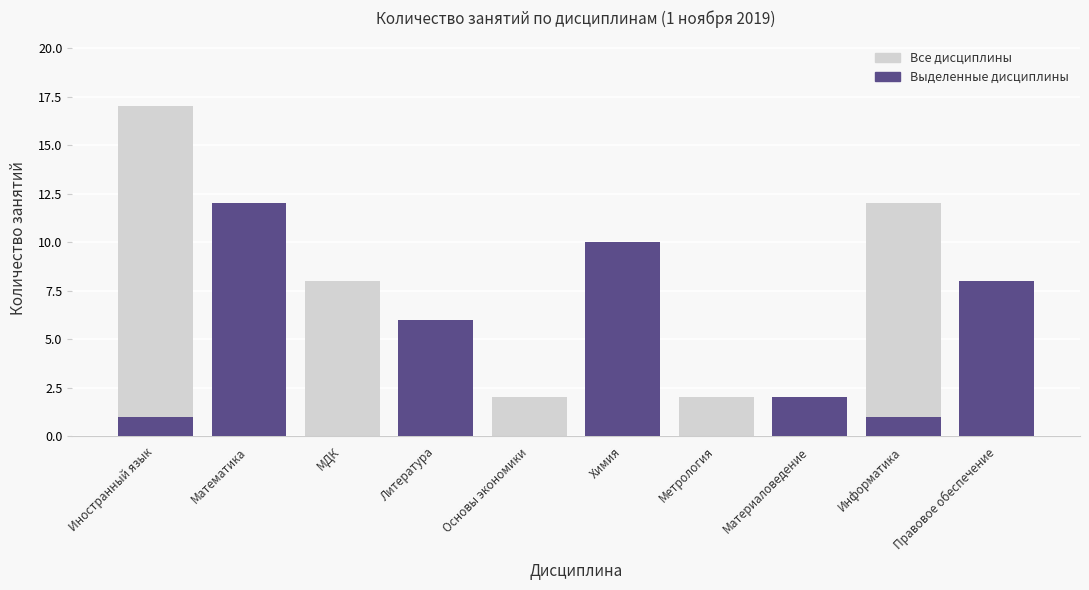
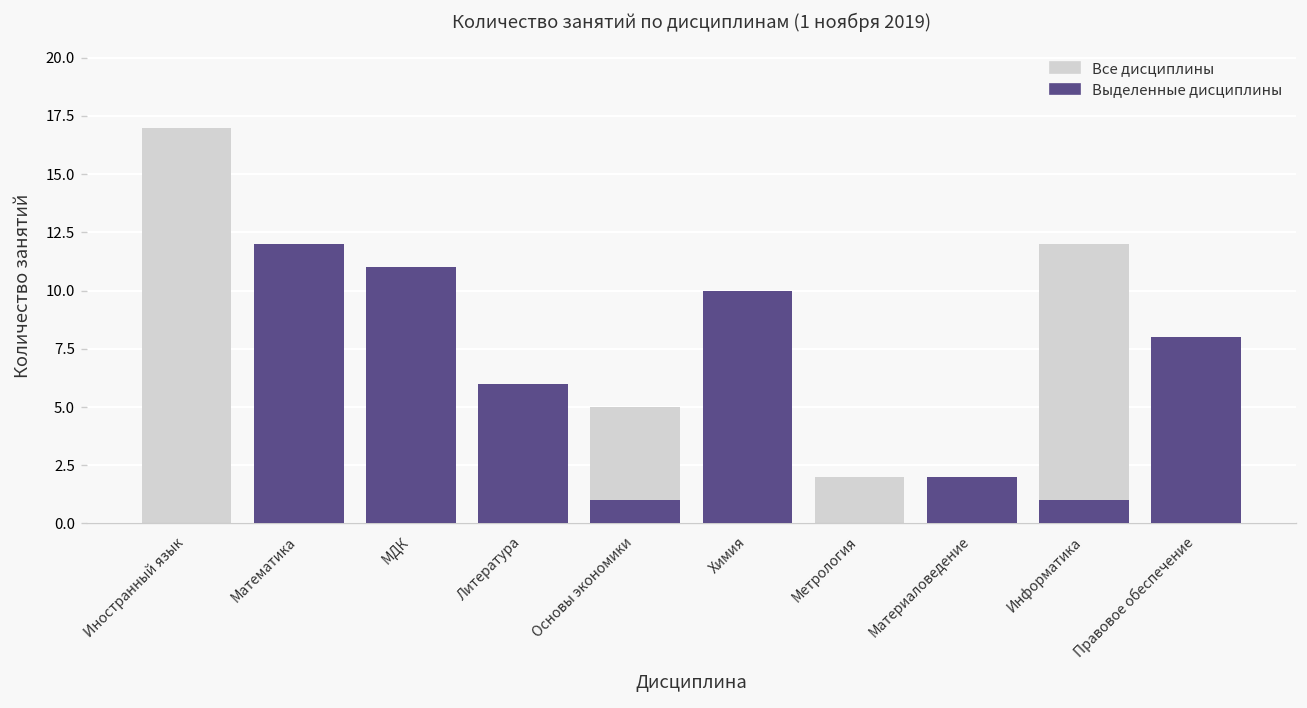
Выделенные дисциплины, Иностранный язык: 1 -> 0
Все дисциплины, МДК: 8 -> 7
Выделенные дисциплины, МДК: 0 -> 11
Все дисциплины, Основы экономики: 2 -> 5
Выделенные дисциплины, Основы экономики: 0 -> 1
